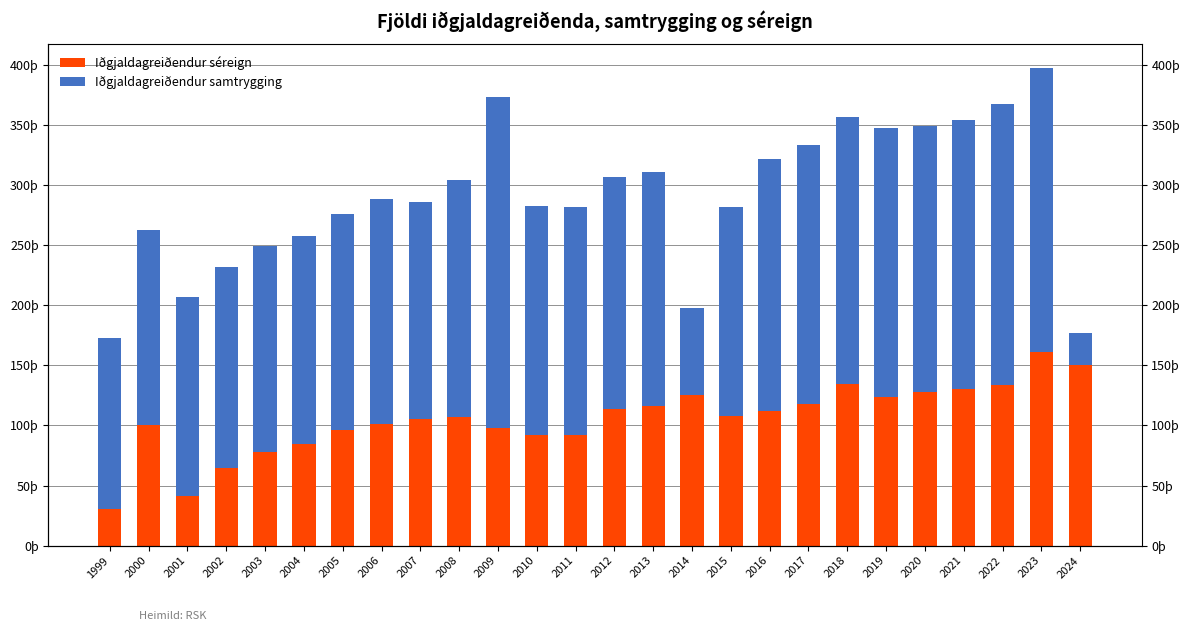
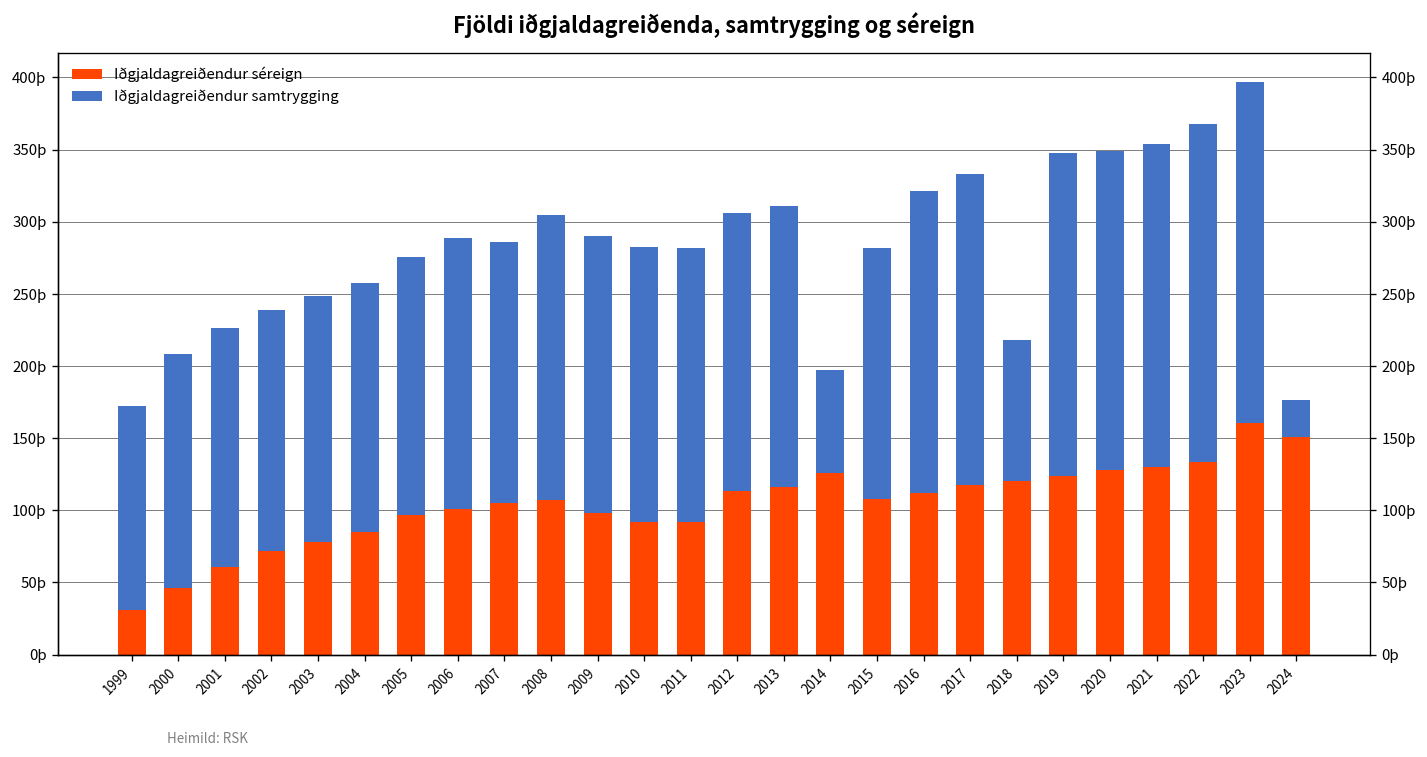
Iðgjaldagreiðendur séreign, 2000: 100þ -> 46þ
Iðgjaldagreiðendur séreign, 2001: 41þ -> 61þ
Iðgjaldagreiðendur séreign, 2002: 64þ -> 72þ
Iðgjaldagreiðendur samtrygging, 2009: 275þ -> 192þ
Iðgjaldagreiðendur séreign, 2018: 134þ -> 120þ
Iðgjaldagreiðendur samtrygging, 2018: 222þ -> 98þ
